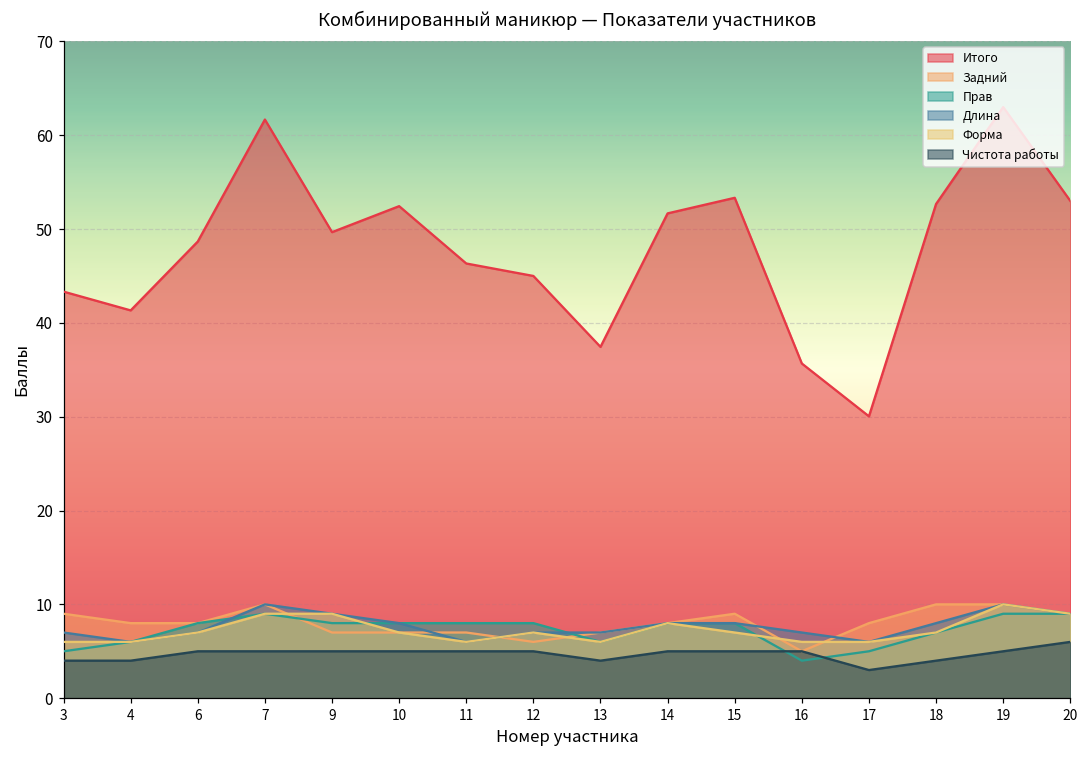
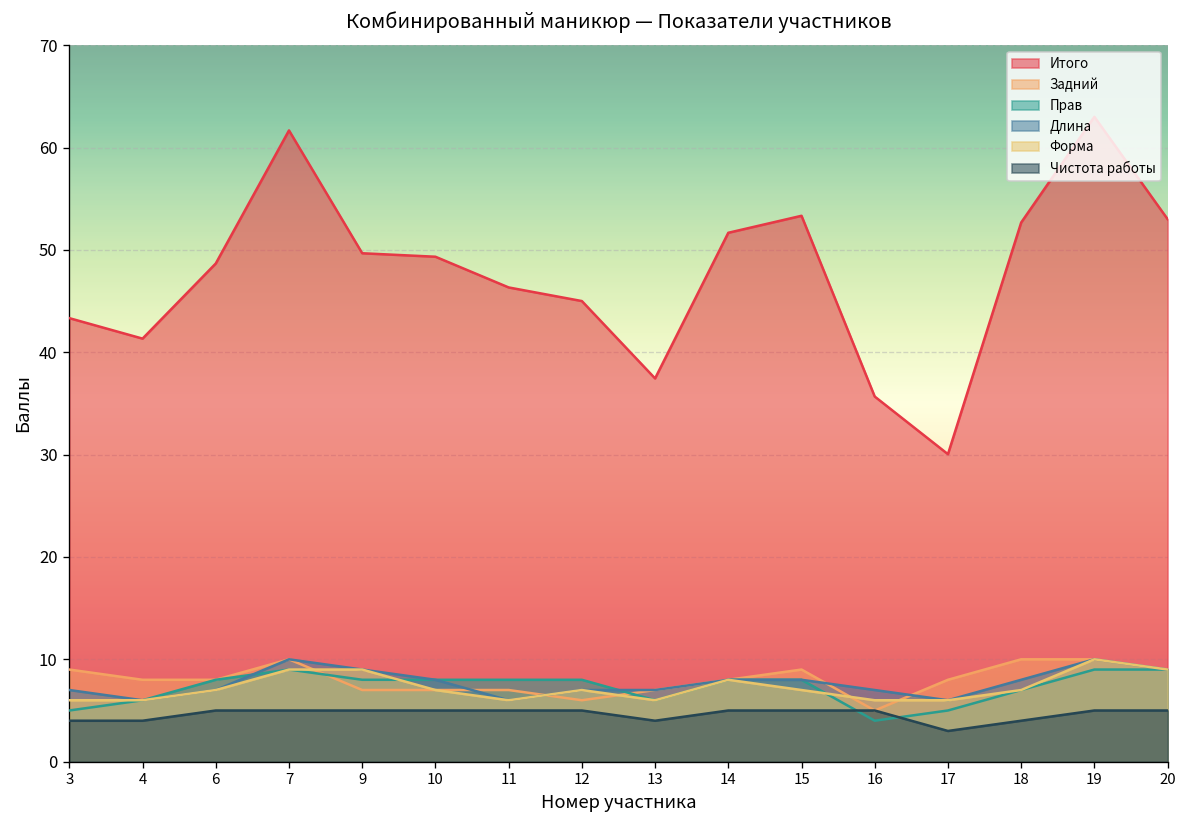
Итого, 10: 52 -> 49
Чистота работы, 20: 6 -> 5
